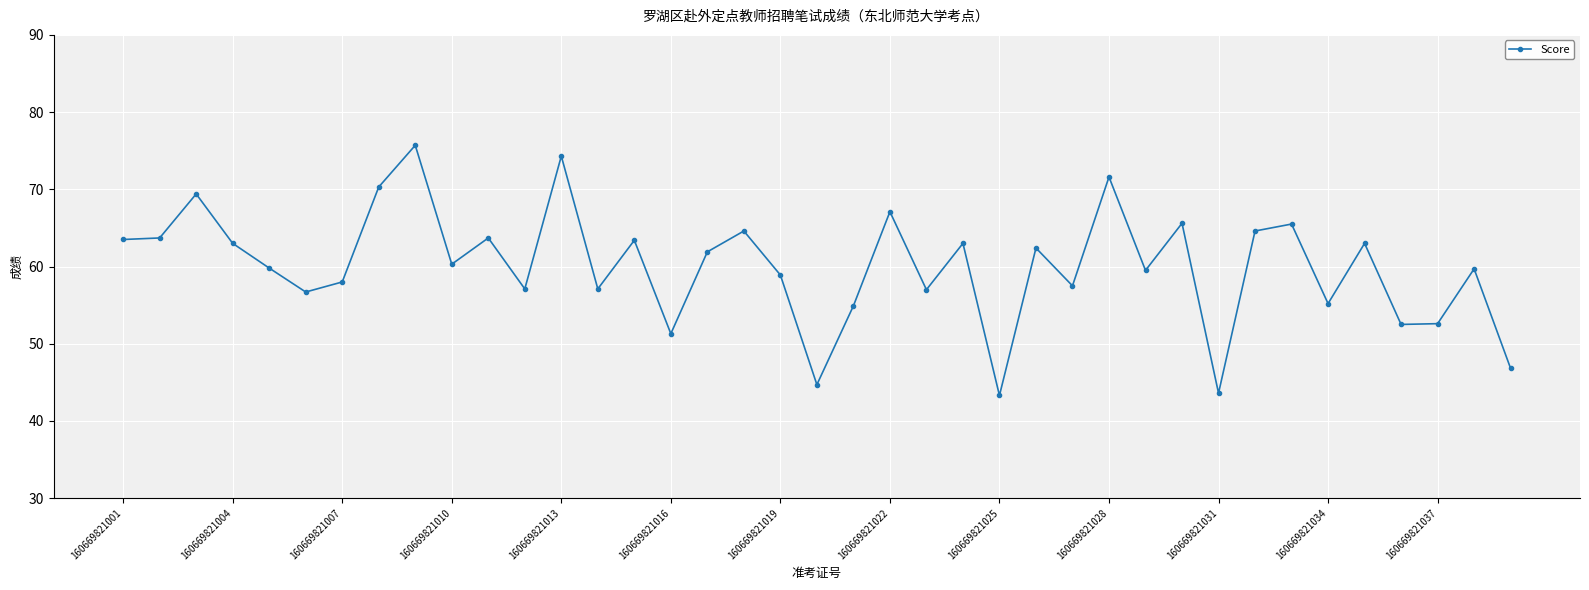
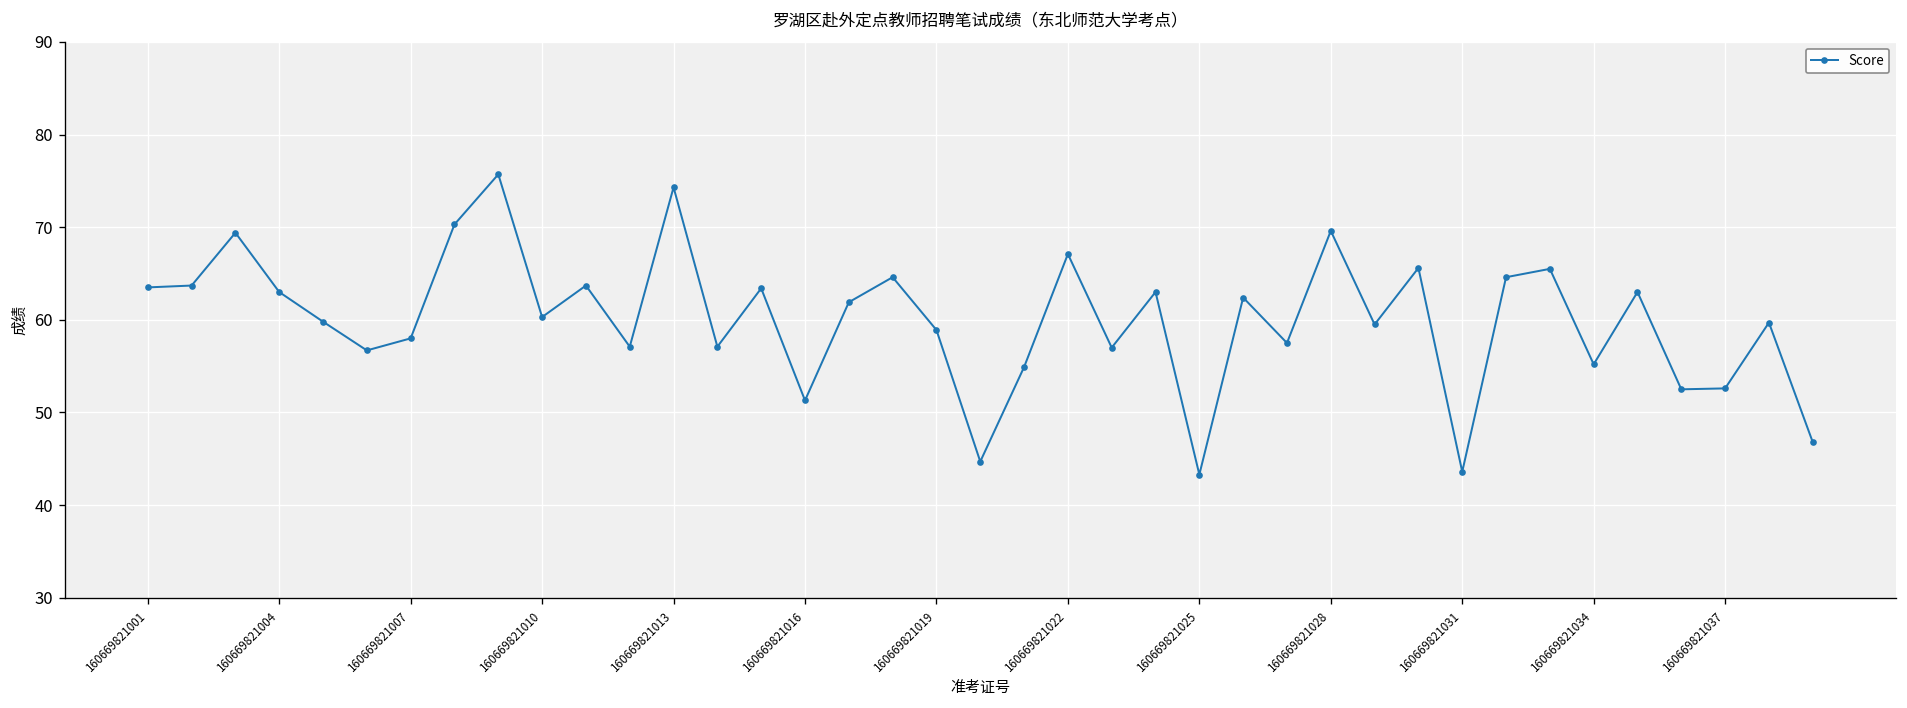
160669821028: 72 -> 70
